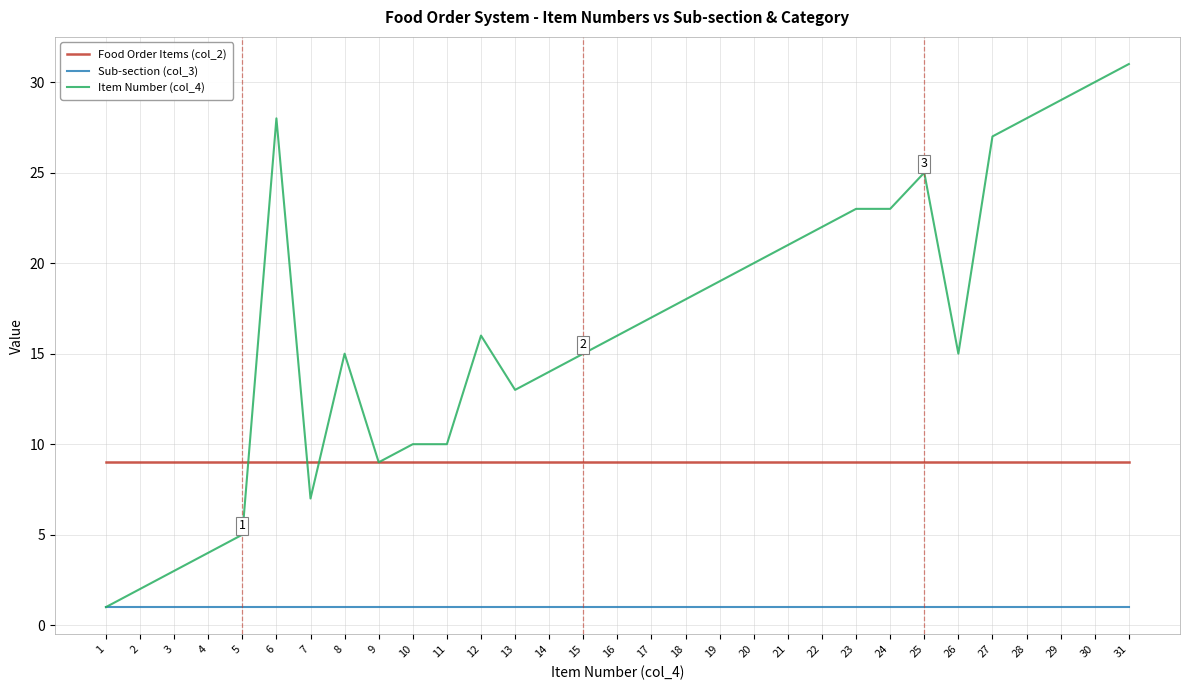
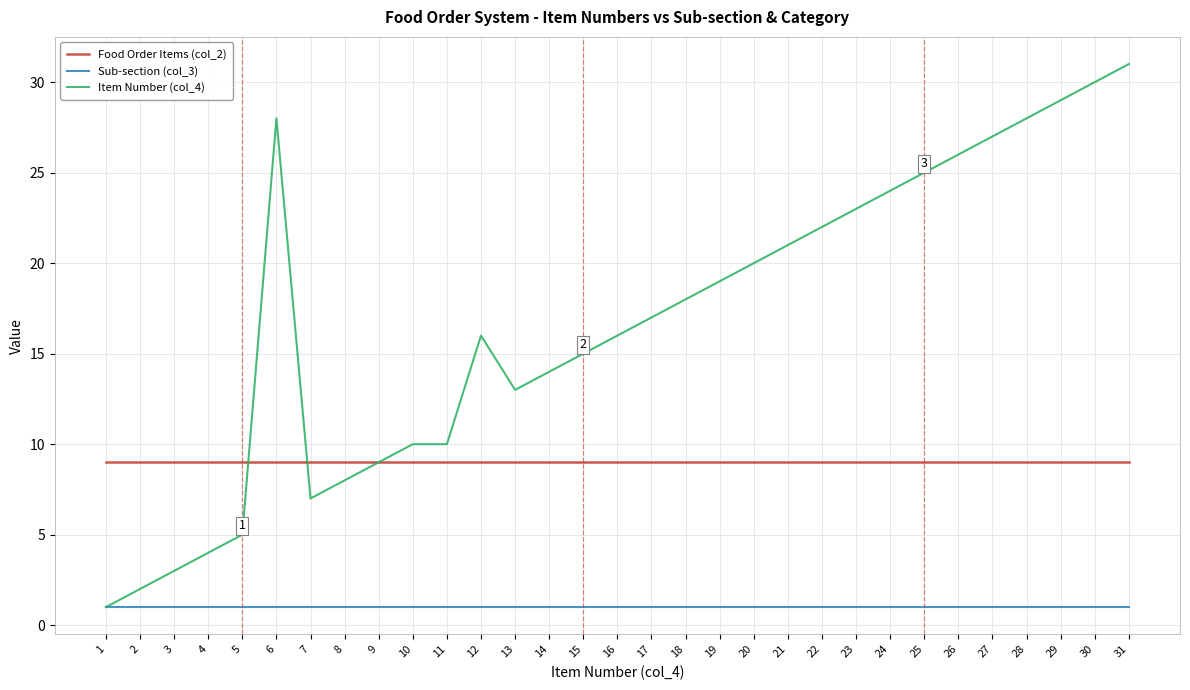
Item Number (col_4), 8: 15 -> 8
Item Number (col_4), 24: 23 -> 24
Item Number (col_4), 26: 15 -> 26
